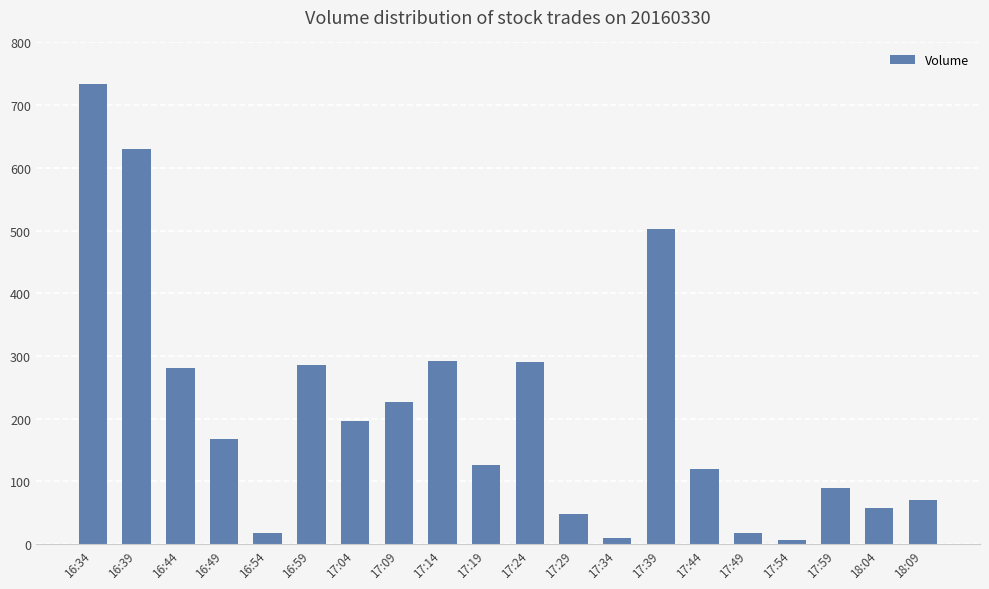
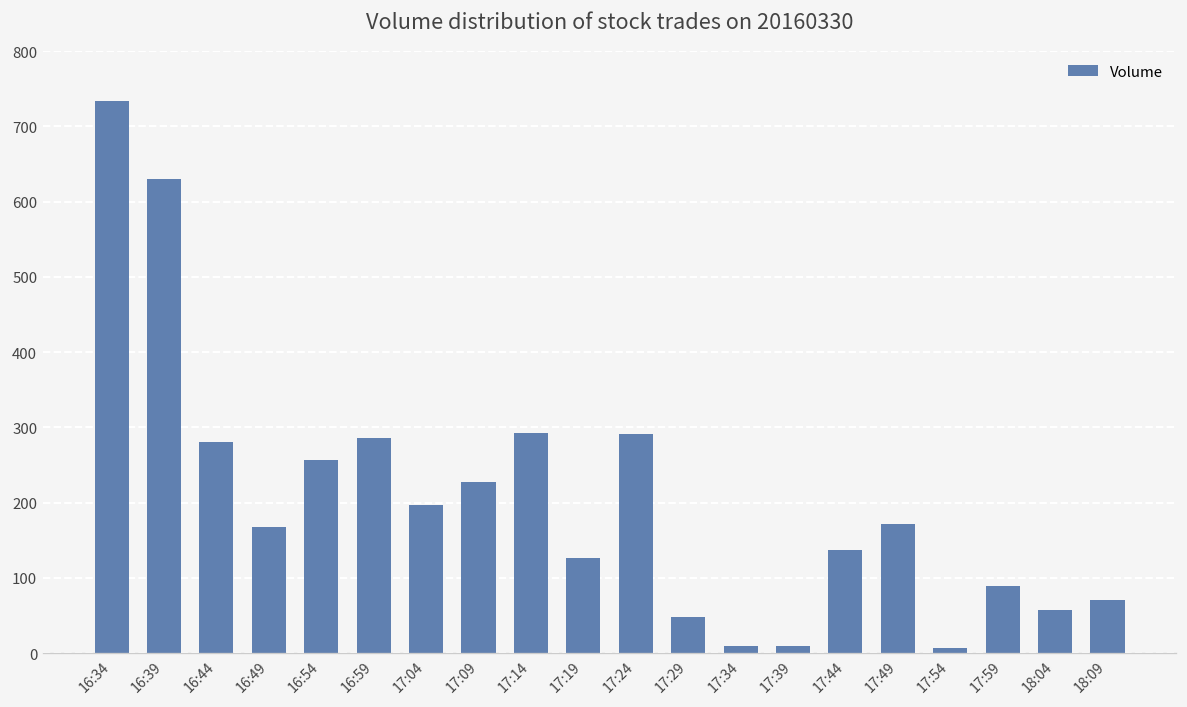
16:54: 20 -> 260
17:39: 500 -> 10
17:44: 120 -> 140
17:49: 20 -> 170
